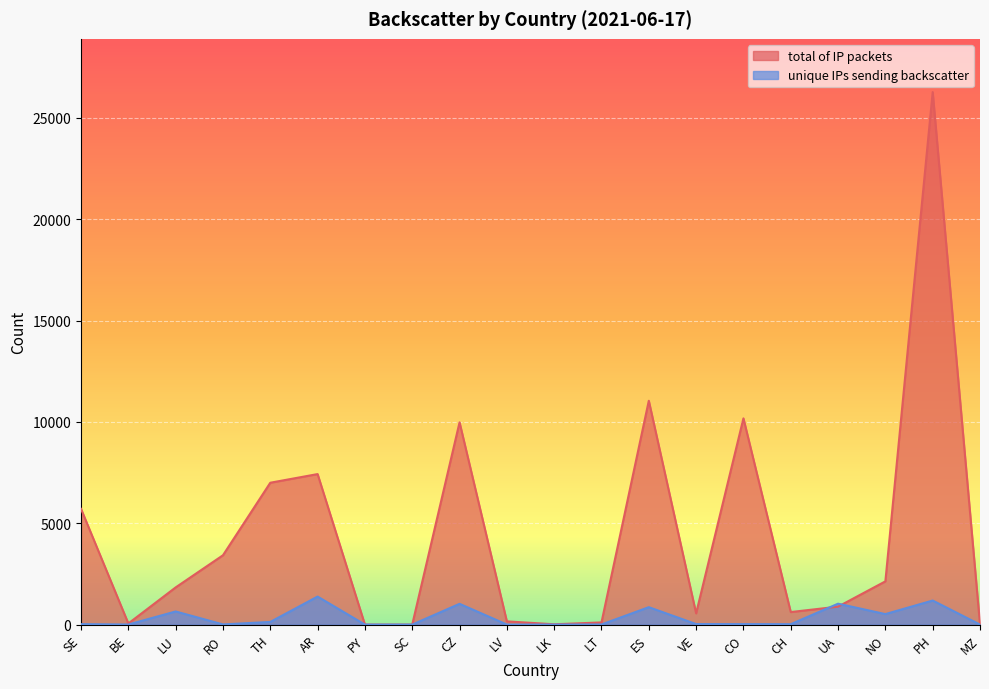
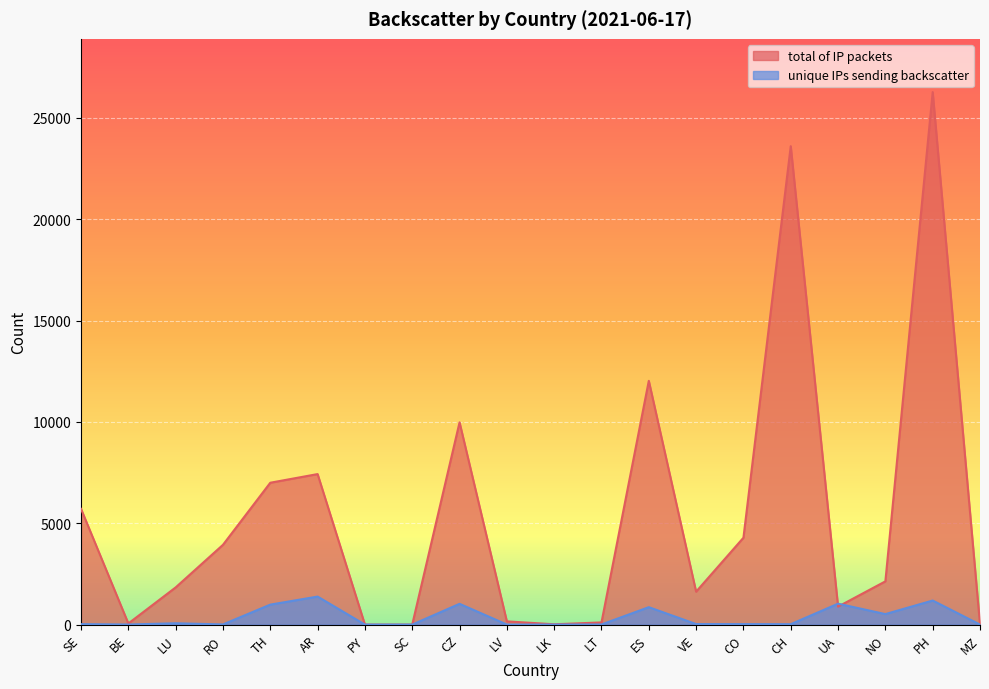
unique IPs sending backscatter, LU: 600 -> 100
total of IP packets, RO: 3400 -> 3900
unique IPs sending backscatter, TH: 100 -> 1000
total of IP packets, ES: 11000 -> 12000
total of IP packets, VE: 600 -> 1600
total of IP packets, CO: 10200 -> 4300
total of IP packets, CH: 600 -> 23600
